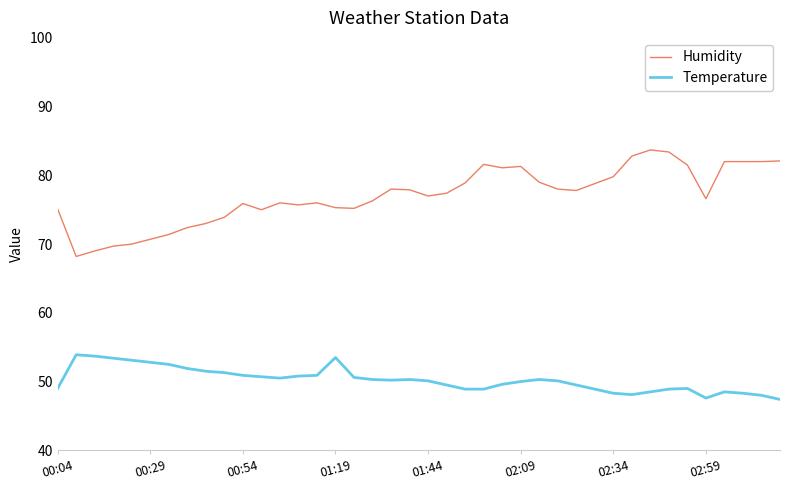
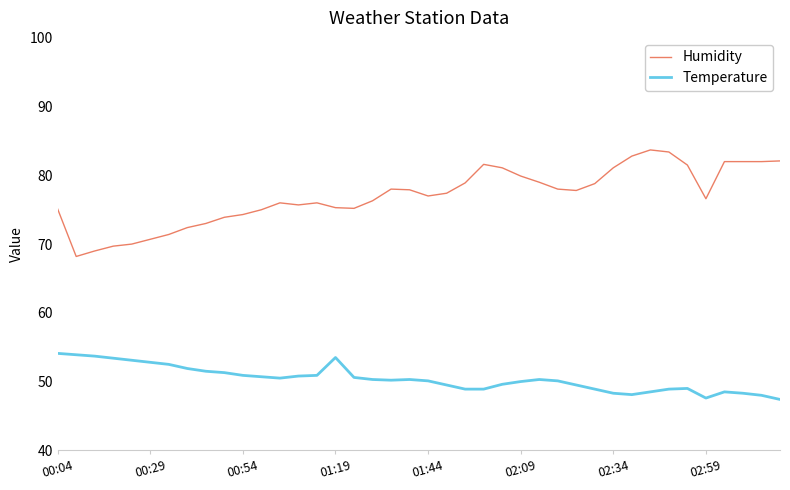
Temperature, 00:04: 49 -> 54
Humidity, 00:54: 76 -> 74
Humidity, 02:09: 81 -> 80
Humidity, 02:34: 80 -> 81
